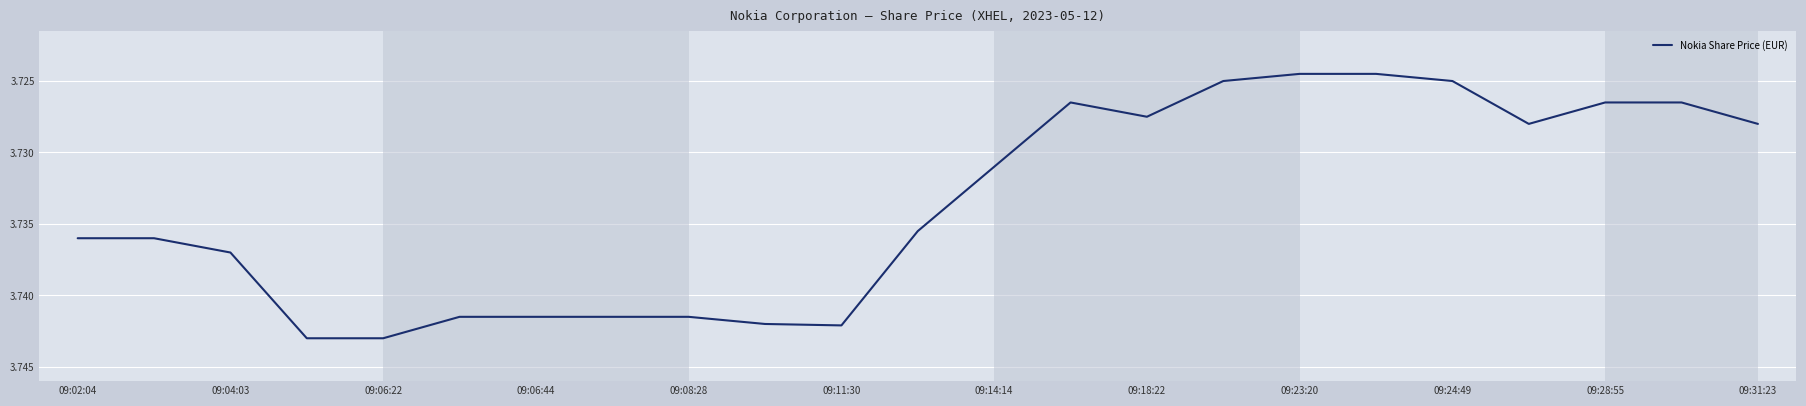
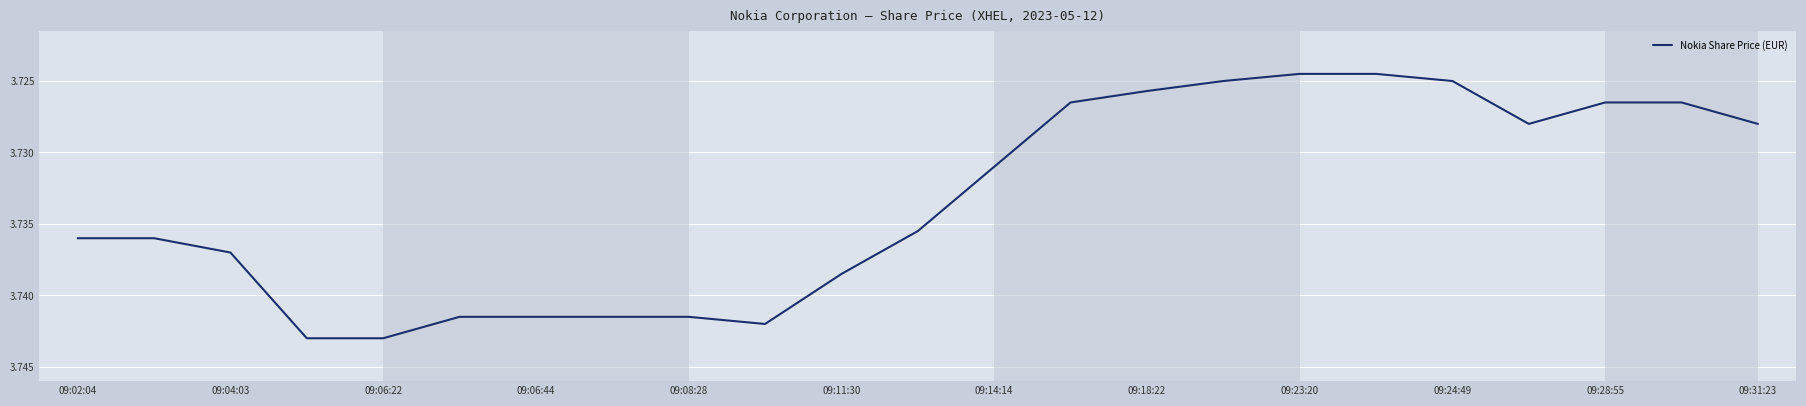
09:11:30: 3.7421 -> 3.7385
09:18:22: 3.7275 -> 3.7257
